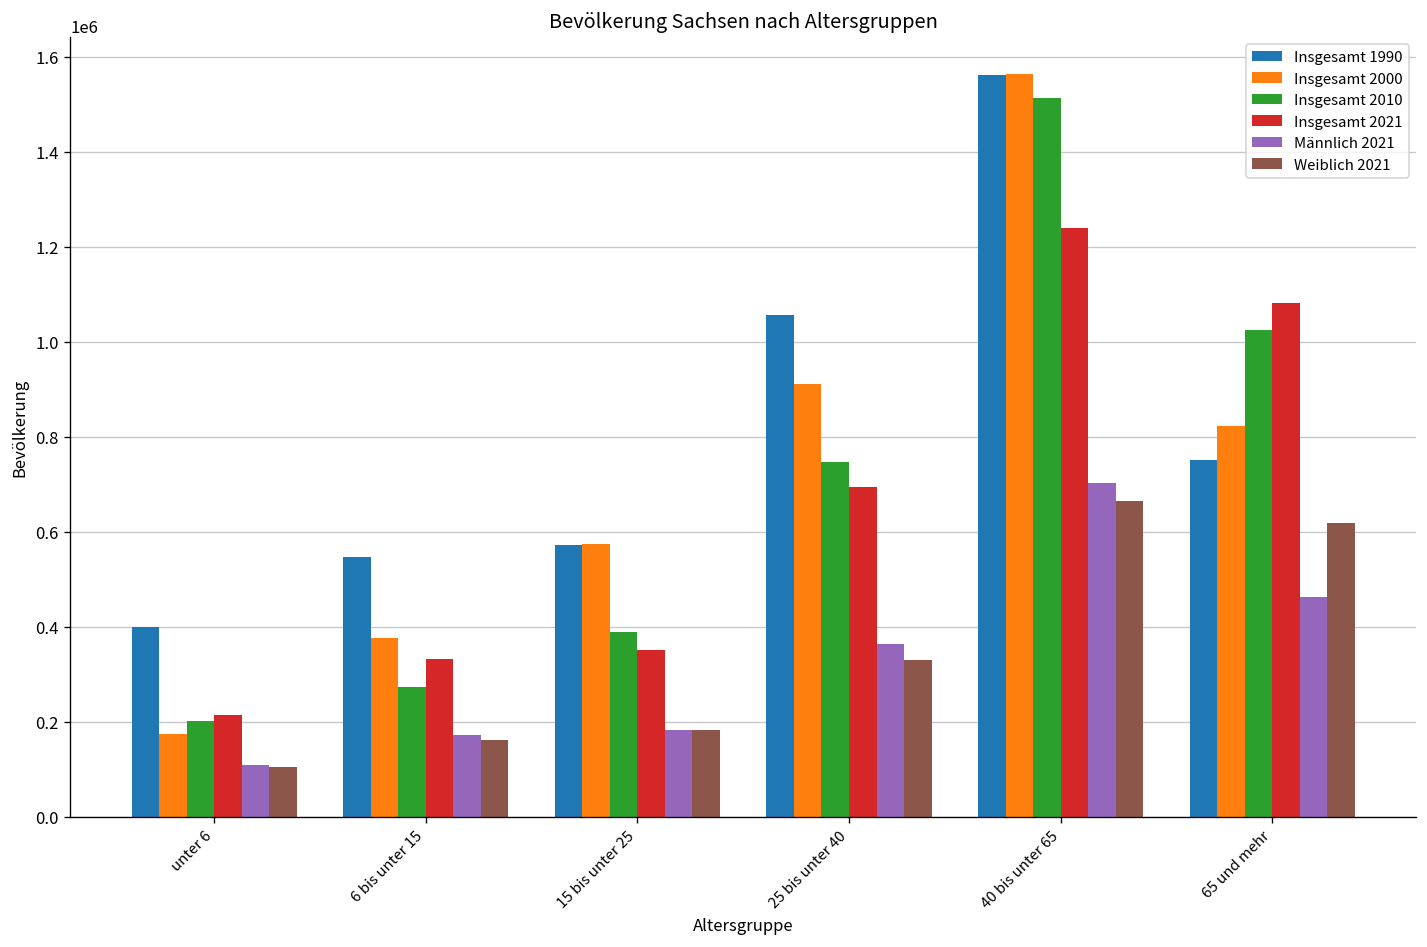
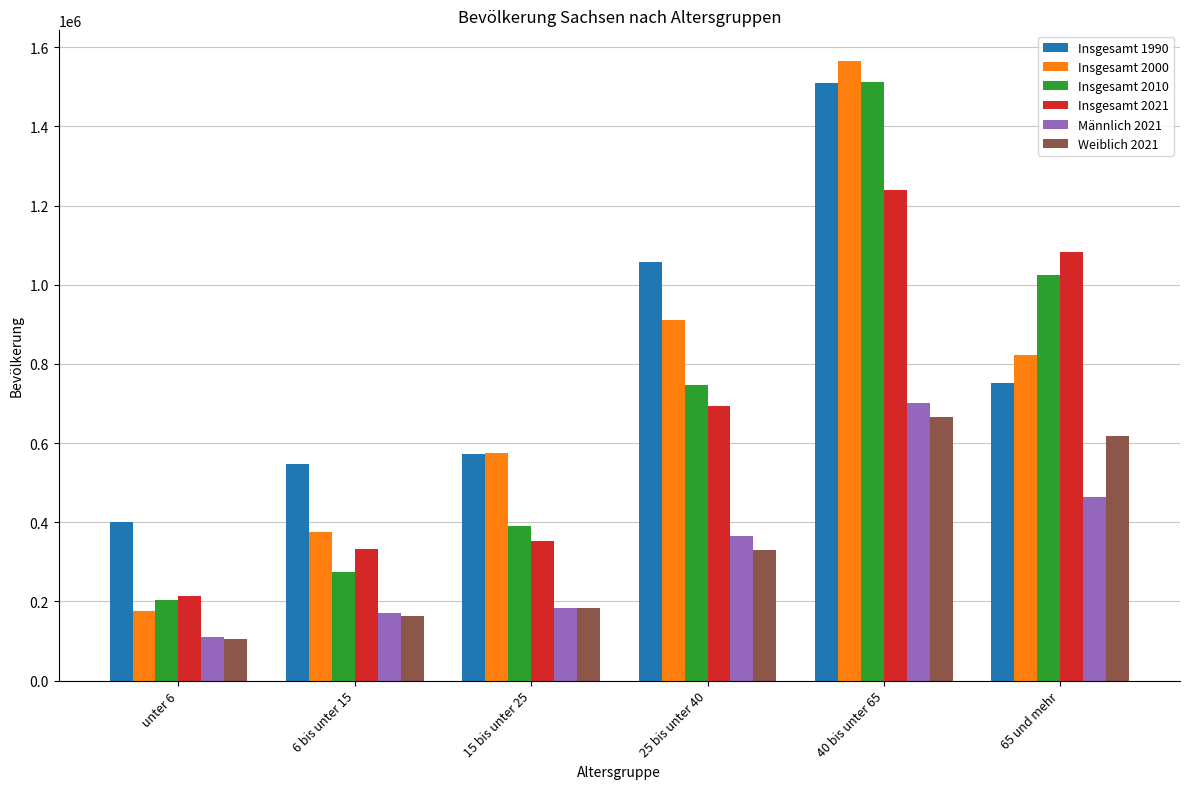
Insgesamt 1990, 40 bis unter 65: 1560000 -> 1510000
